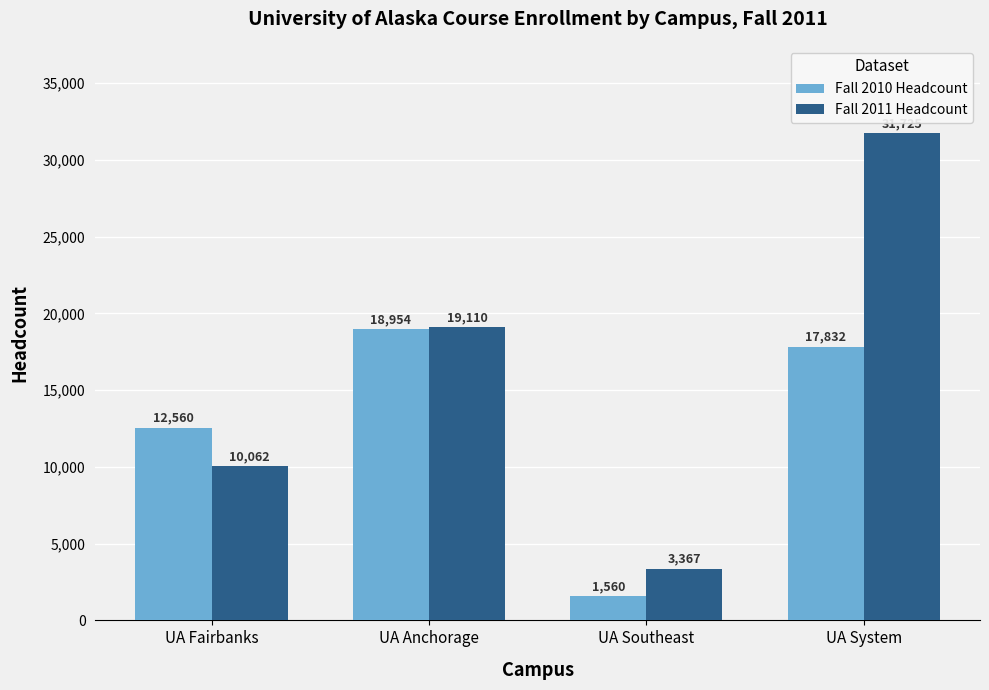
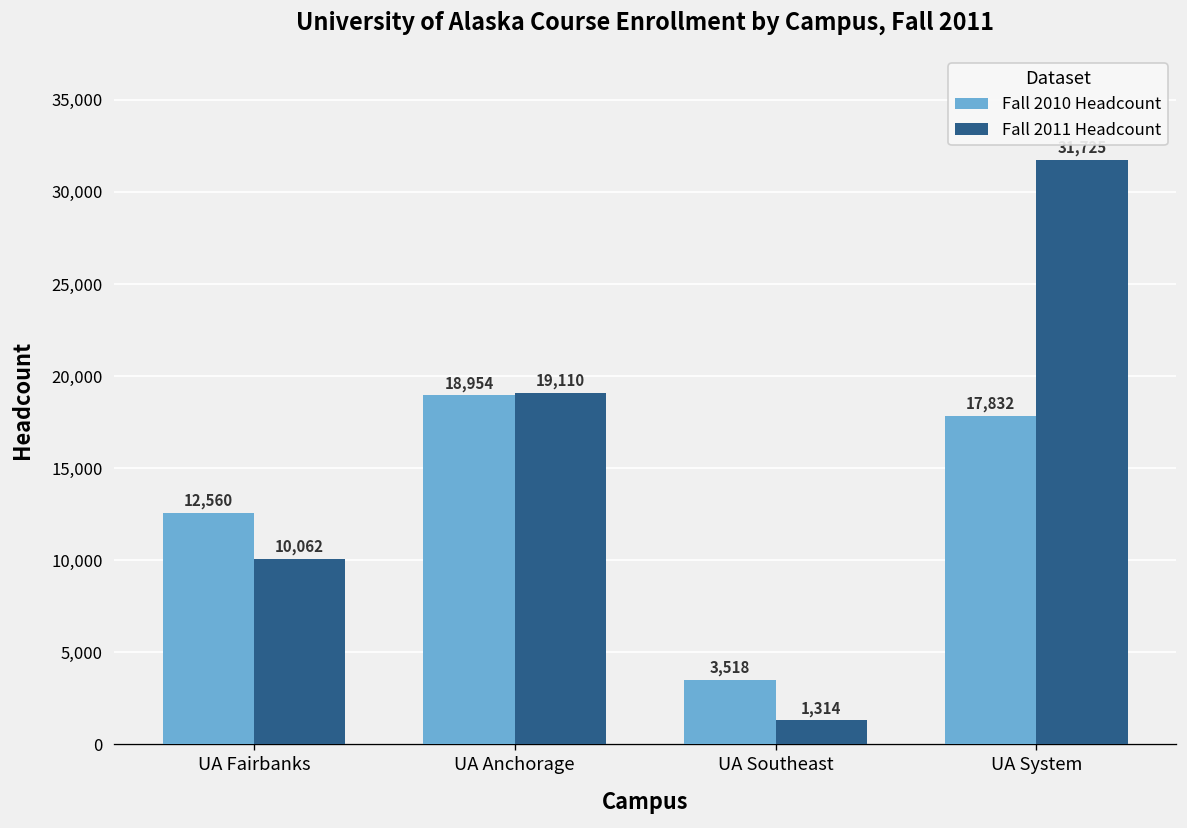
Fall 2010 Headcount, UA Southeast: 1,560 -> 3,518
Fall 2011 Headcount, UA Southeast: 3,367 -> 1,314
